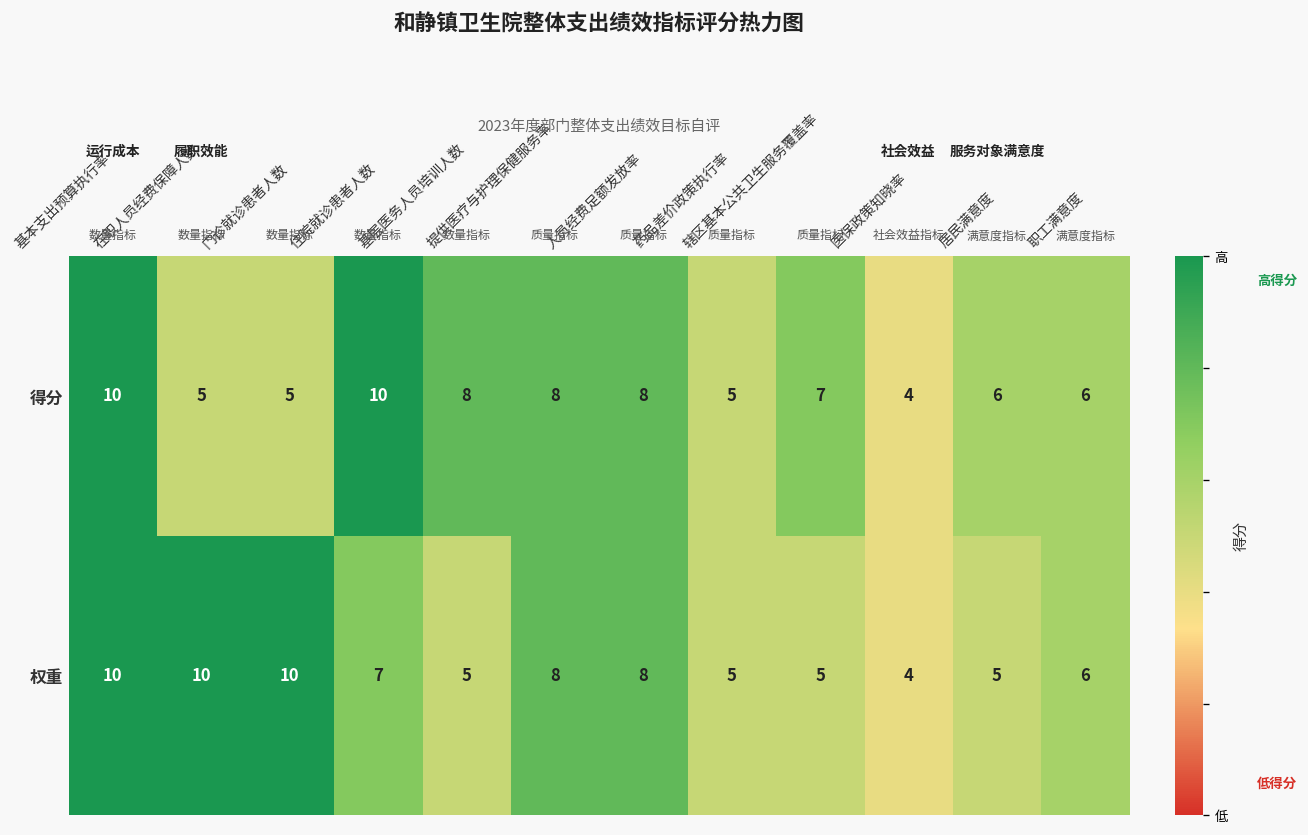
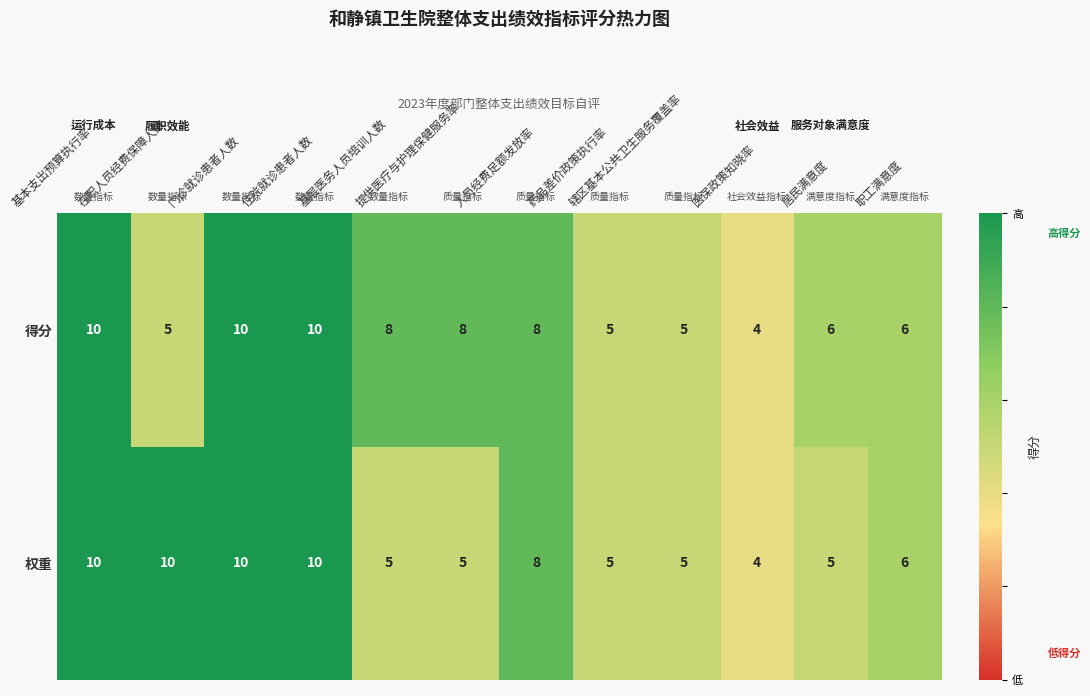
得分, 门诊就诊患者人数: 5 -> 10
得分, 辖区基本公共卫生服务覆盖率: 7 -> 5
权重, 住院就诊患者人数: 7 -> 10
权重, 提供医疗与护理保健服务率: 8 -> 5
